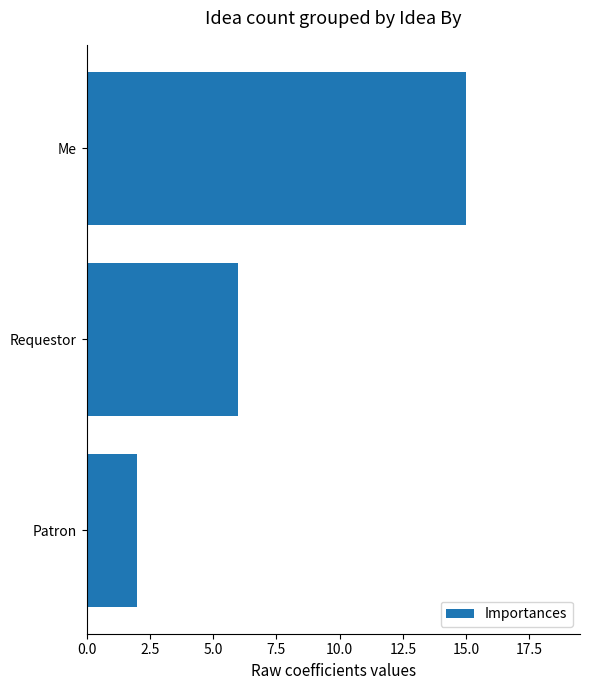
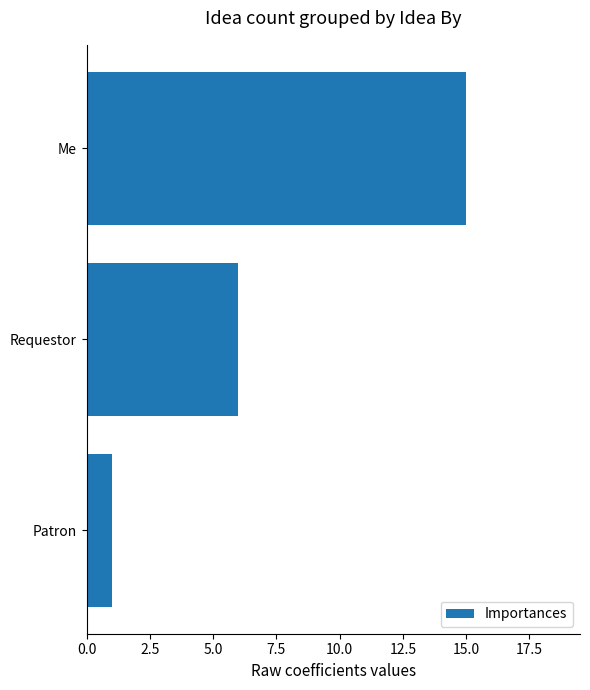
Patron: 2 -> 1
